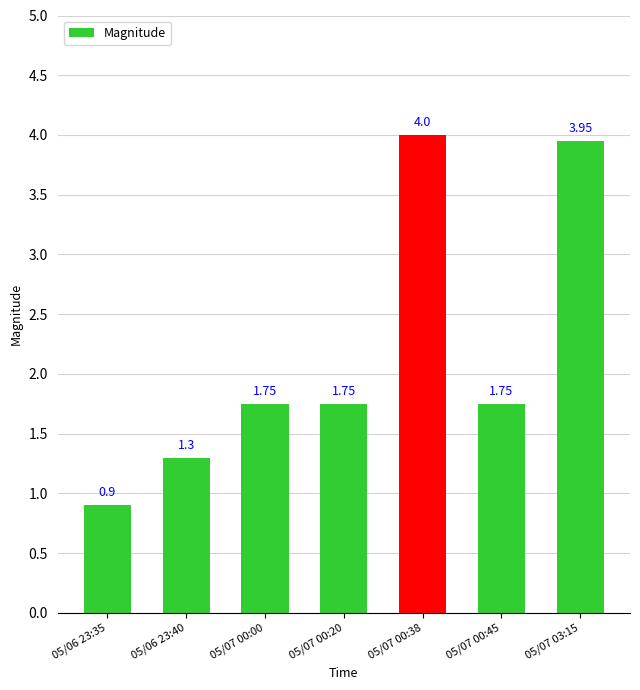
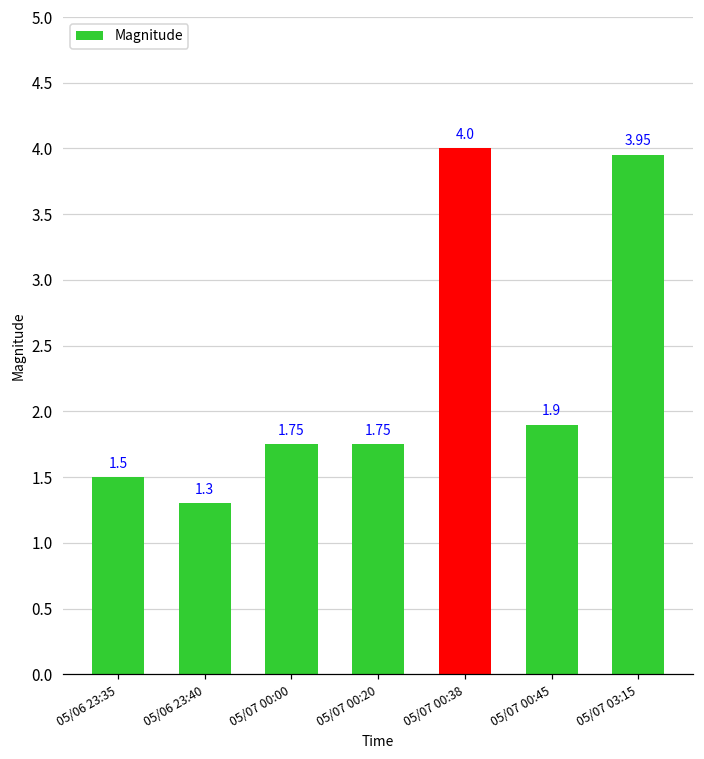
05/06 23:35: 0.9 -> 1.5
05/07 00:45: 1.75 -> 1.9
